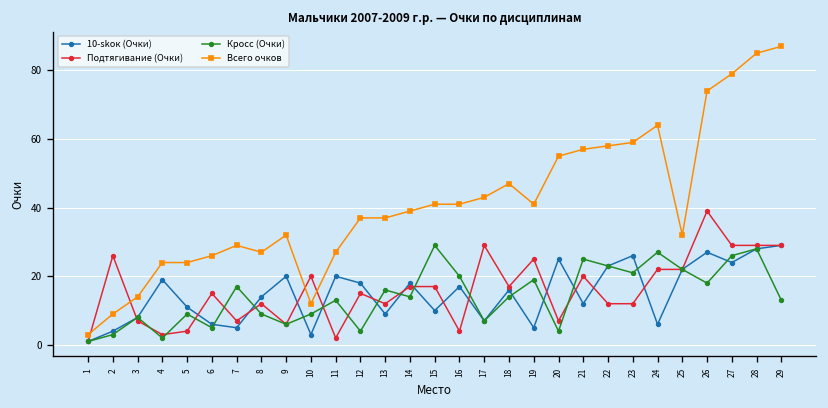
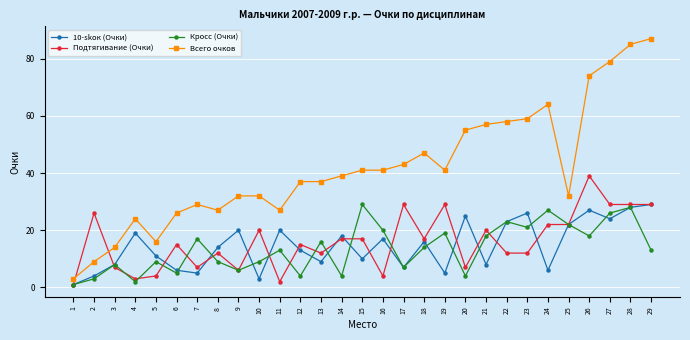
Всего очков, 5: 24 -> 16
Всего очков, 10: 12 -> 32
10-skок (Очки), 12: 18 -> 13
Кросс (Очки), 14: 14 -> 4
Подтягивание (Очки), 19: 25 -> 29
10-skок (Очки), 21: 12 -> 8
Кросс (Очки), 21: 25 -> 18
